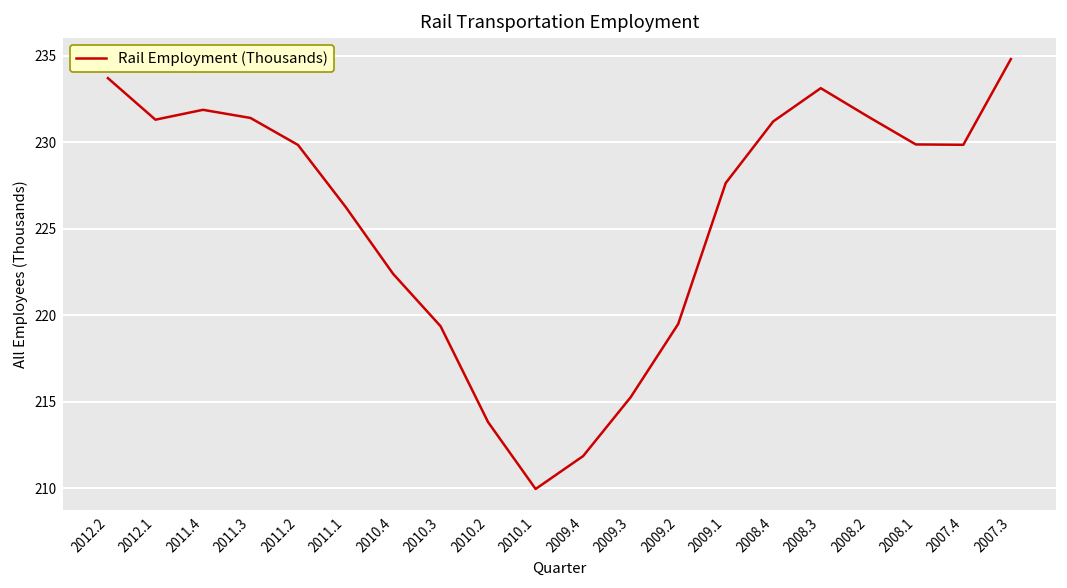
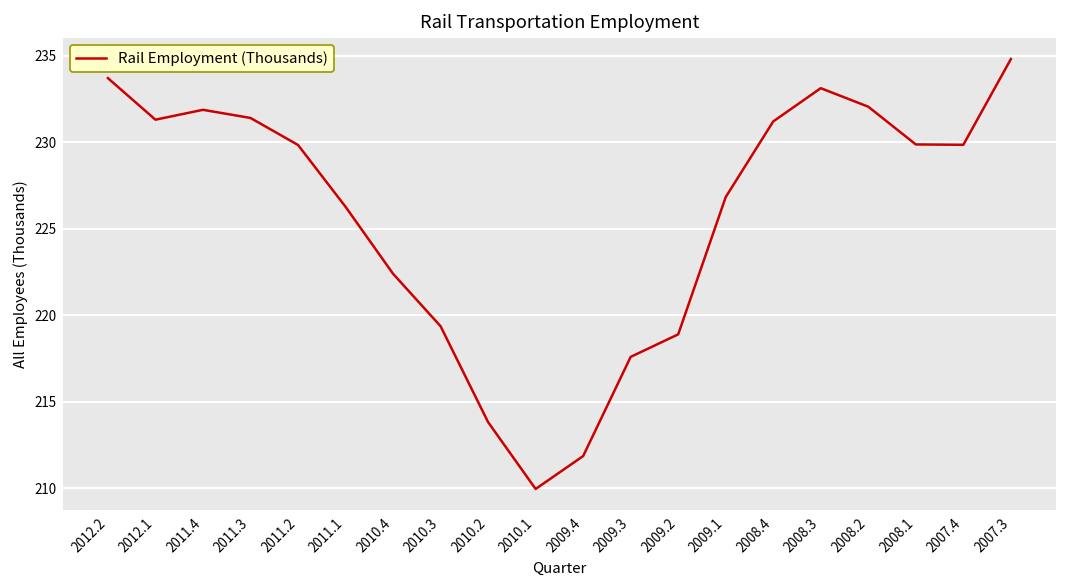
2009.3: 215.3 -> 217.6
2009.2: 219.5 -> 218.9
2009.1: 227.6 -> 226.8
2008.2: 231.5 -> 232.1
